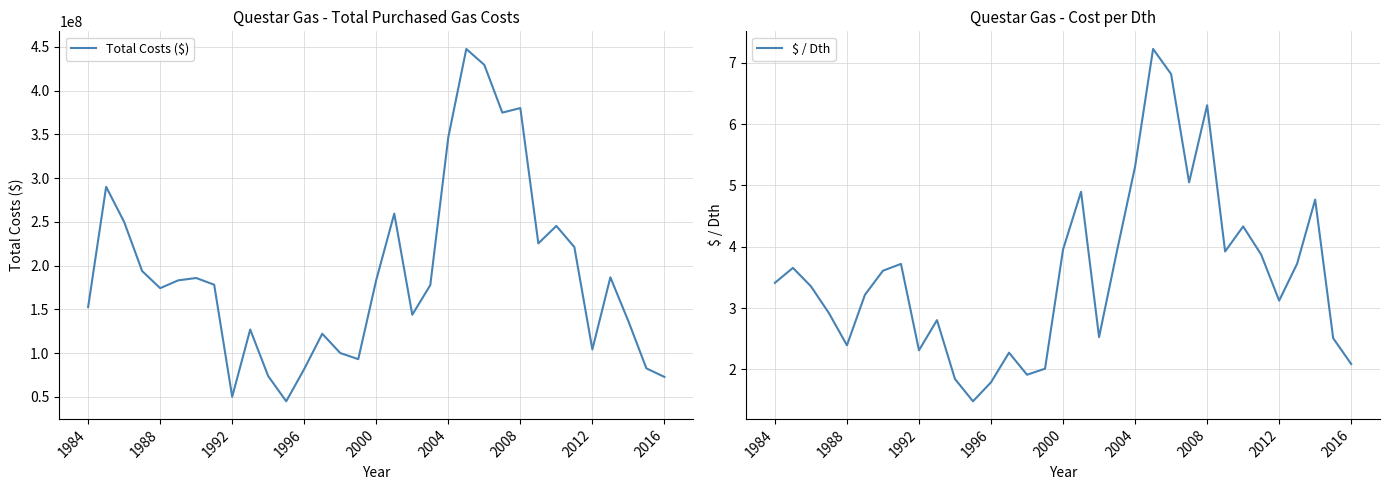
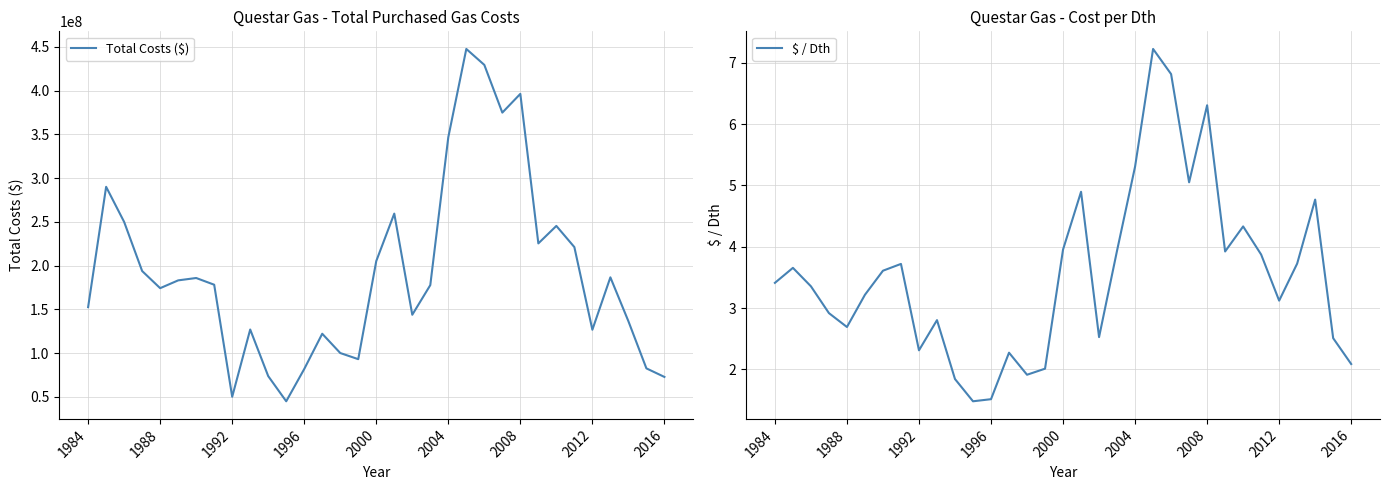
Questar Gas - Total Purchased Gas Costs, 2000: 180000000 -> 210000000
Questar Gas - Total Purchased Gas Costs, 2008: 380000000 -> 400000000
Questar Gas - Total Purchased Gas Costs, 2012: 100000000 -> 130000000
Questar Gas - Cost per Dth, 1988: 2.4 -> 2.7
Questar Gas - Cost per Dth, 1996: 1.8 -> 1.5
